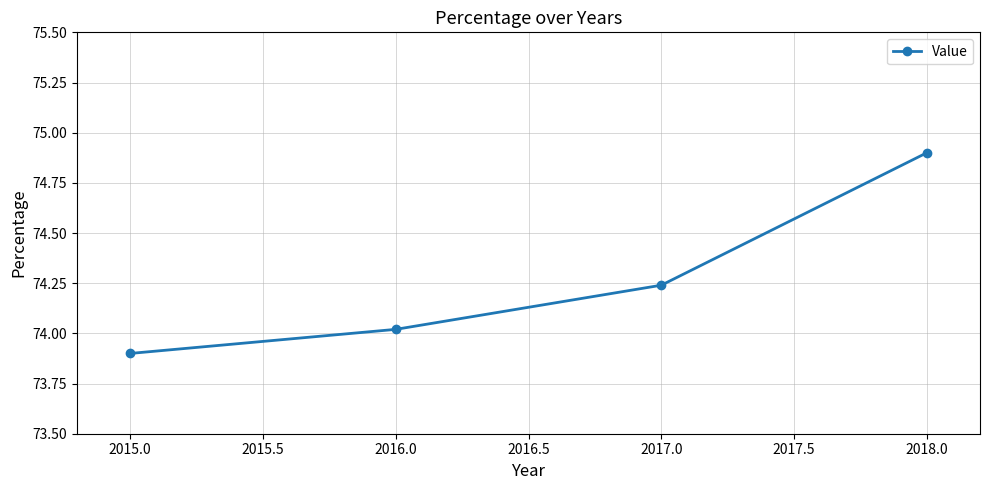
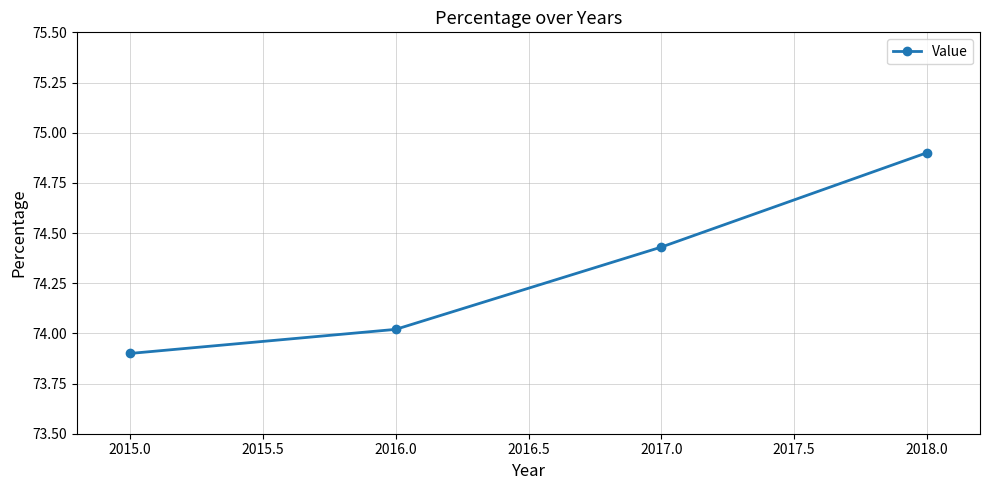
2017.0: 74.24 -> 74.43
